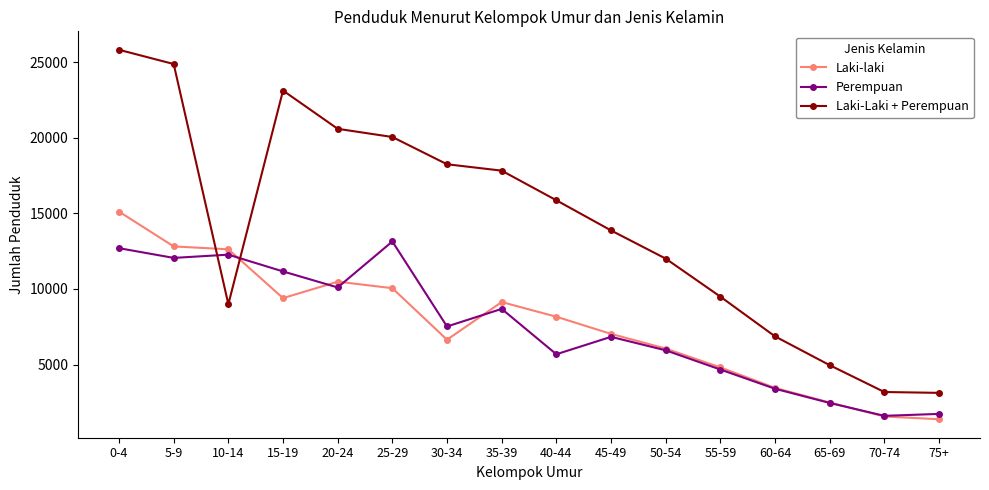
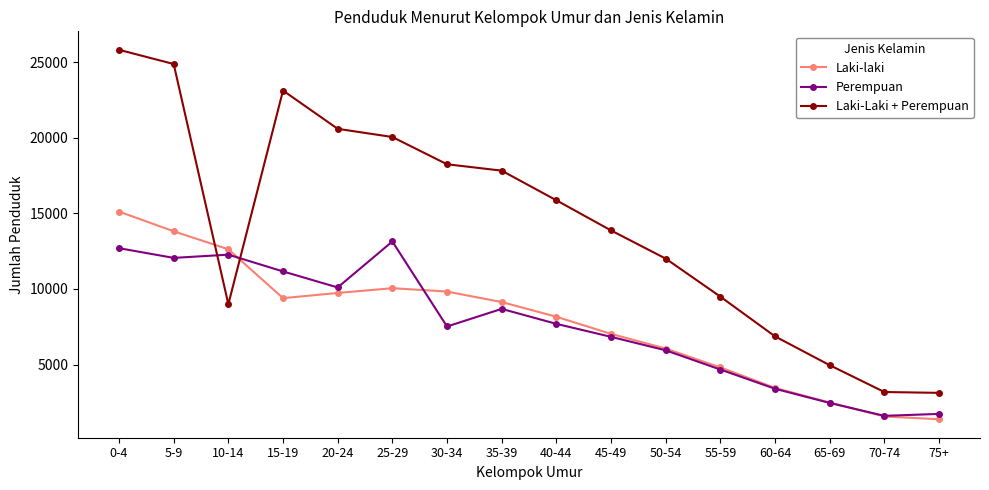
Laki-laki, 5-9: 12800 -> 13800
Laki-laki, 20-24: 10500 -> 9700
Laki-laki, 30-34: 6600 -> 9800
Perempuan, 40-44: 5700 -> 7700
